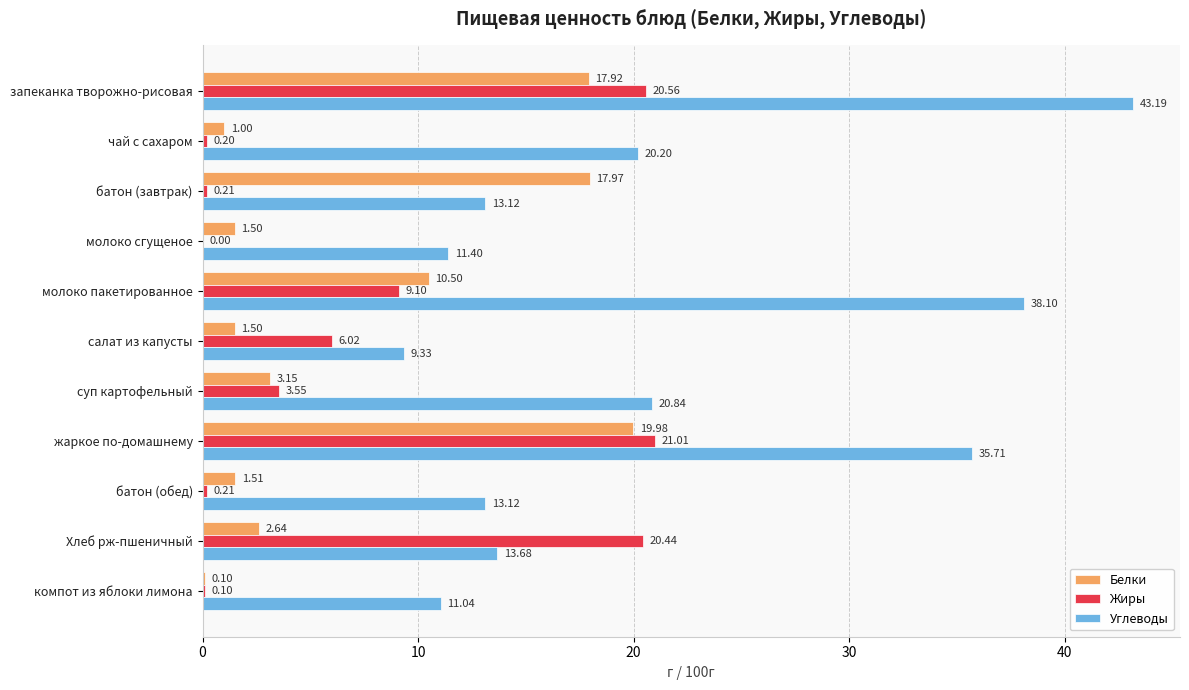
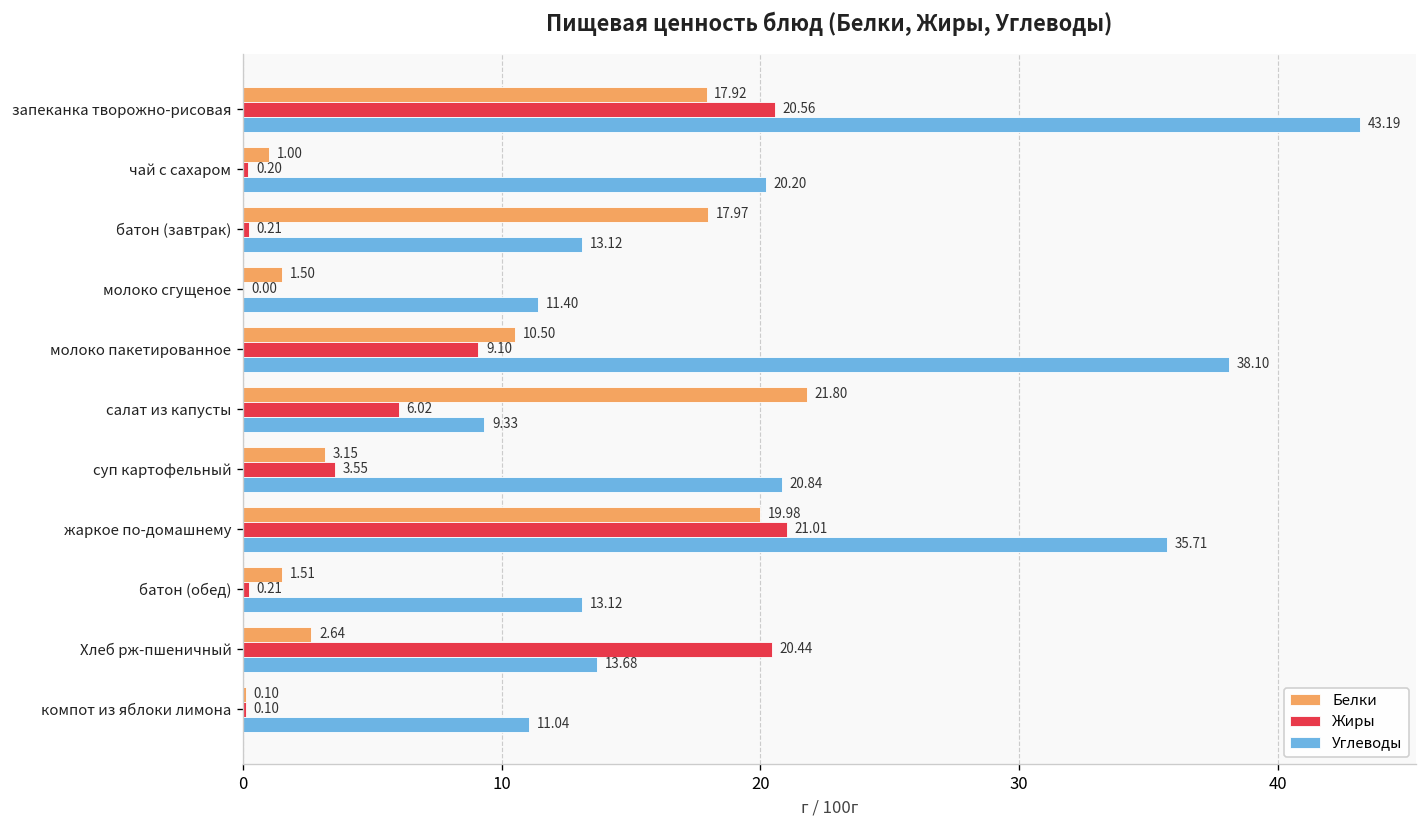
Белки, салат из капусты: 1.50 -> 21.80
